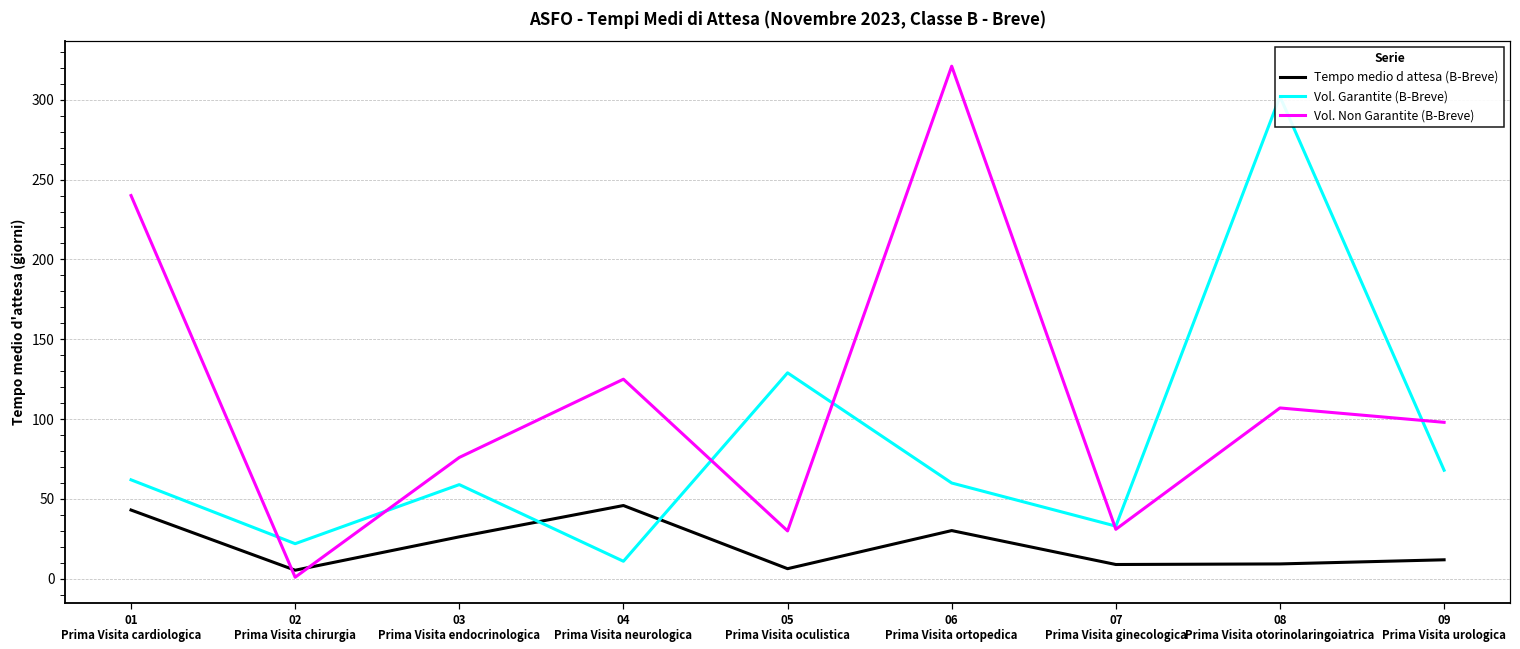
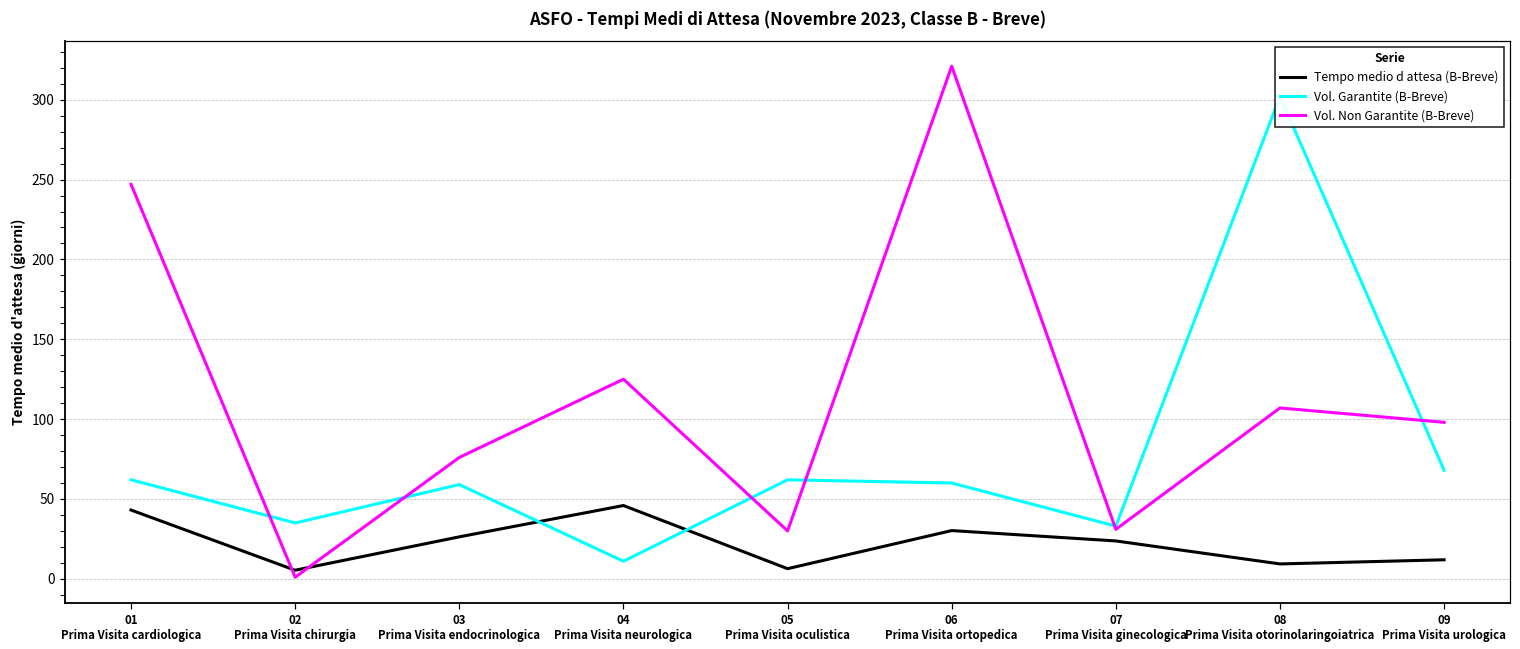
Vol. Non Garantite (B-Breve), 01 Prima Visita cardiologica: 240 -> 247
Vol. Garantite (B-Breve), 02 Prima Visita chirurgia: 22 -> 35
Vol. Garantite (B-Breve), 05 Prima Visita oculistica: 129 -> 62
Tempo medio d attesa (B-Breve), 07 Prima Visita ginecologica: 9 -> 24
